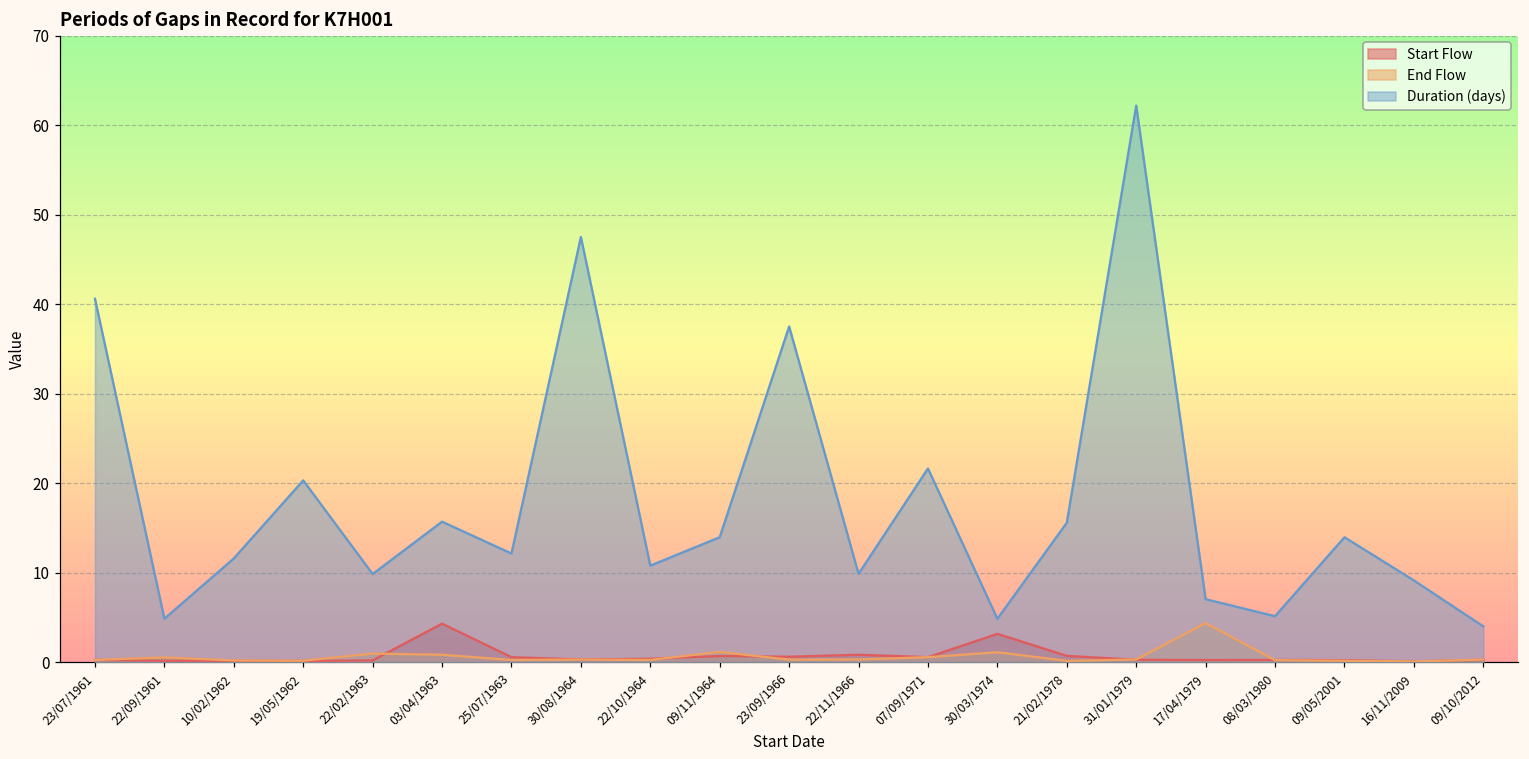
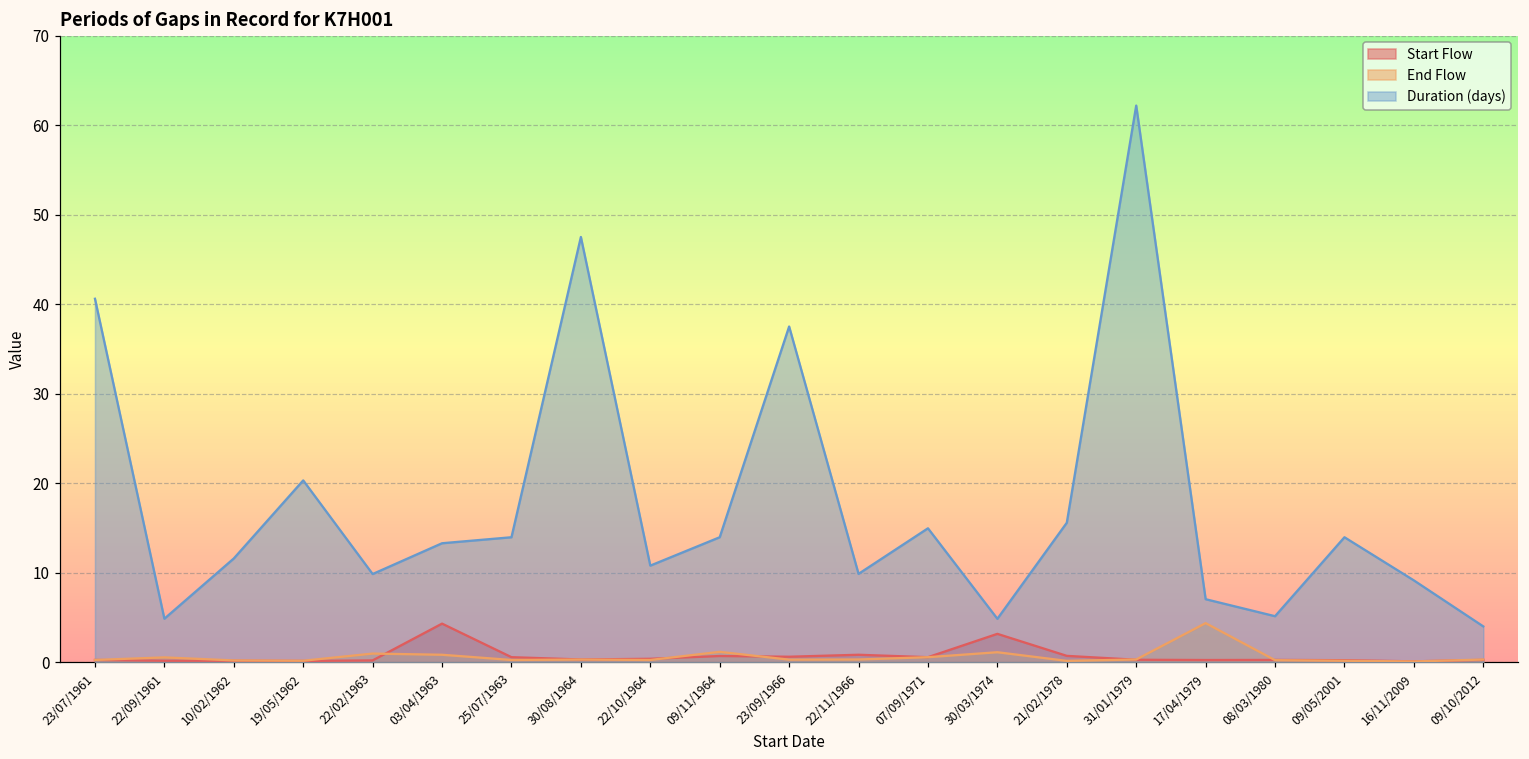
Duration (days), 03/04/1963: 16 -> 13
Duration (days), 25/07/1963: 12 -> 14
Duration (days), 07/09/1971: 22 -> 15
